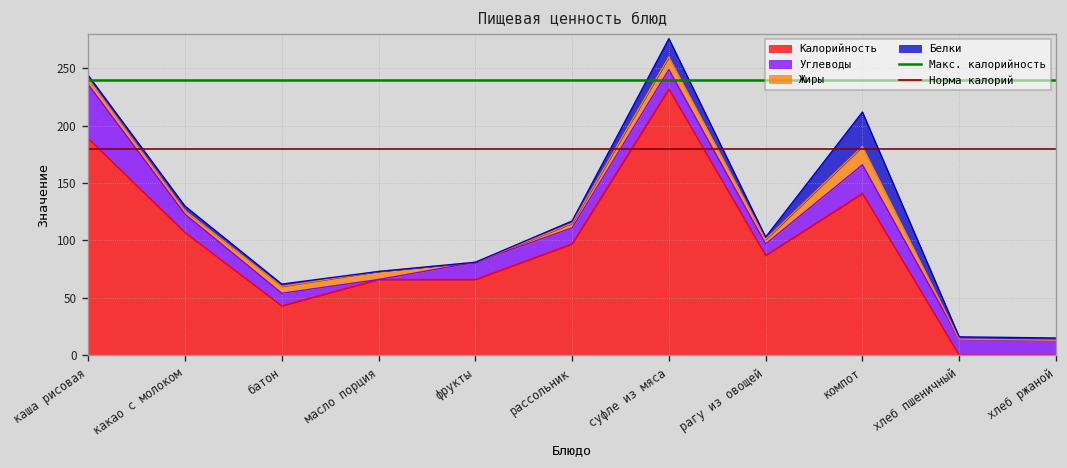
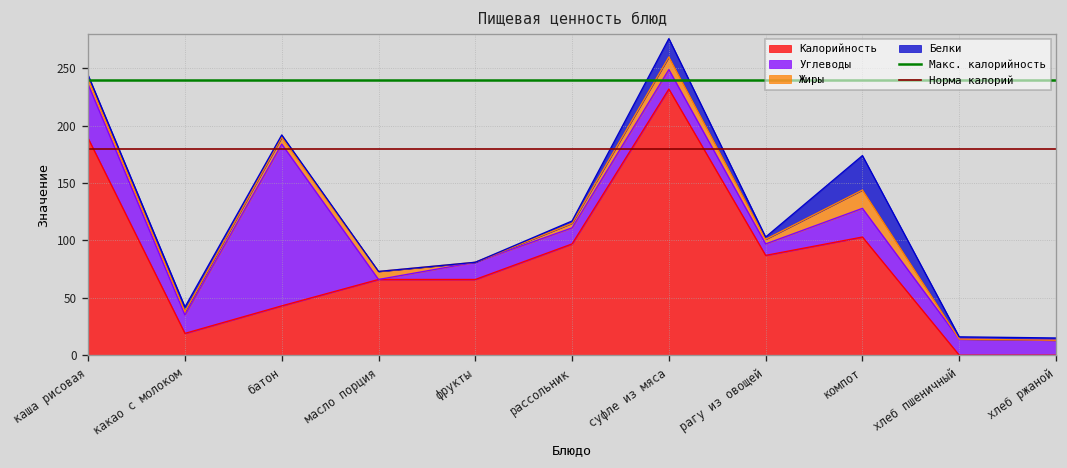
Калорийность, какао с молоком: 110 -> 20
Углеводы, батон: 10 -> 140
Калорийность, компот: 140 -> 100
